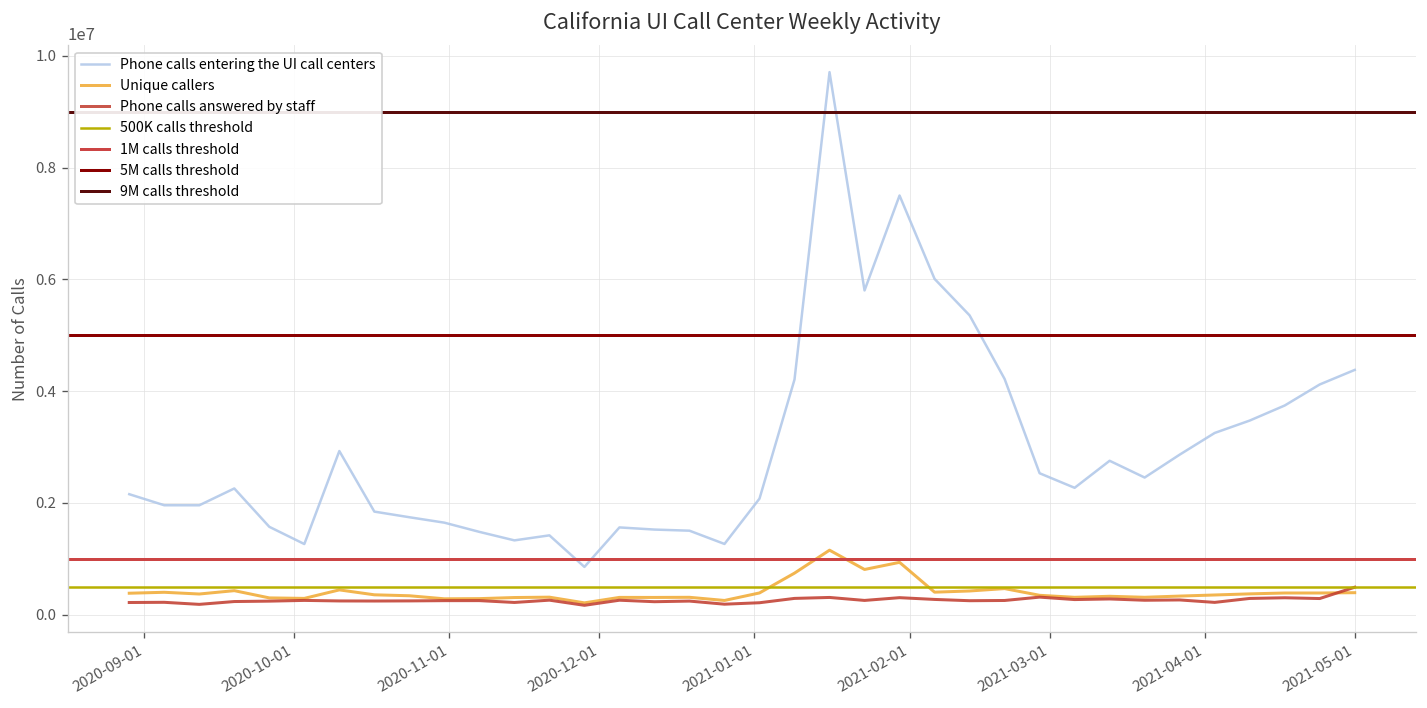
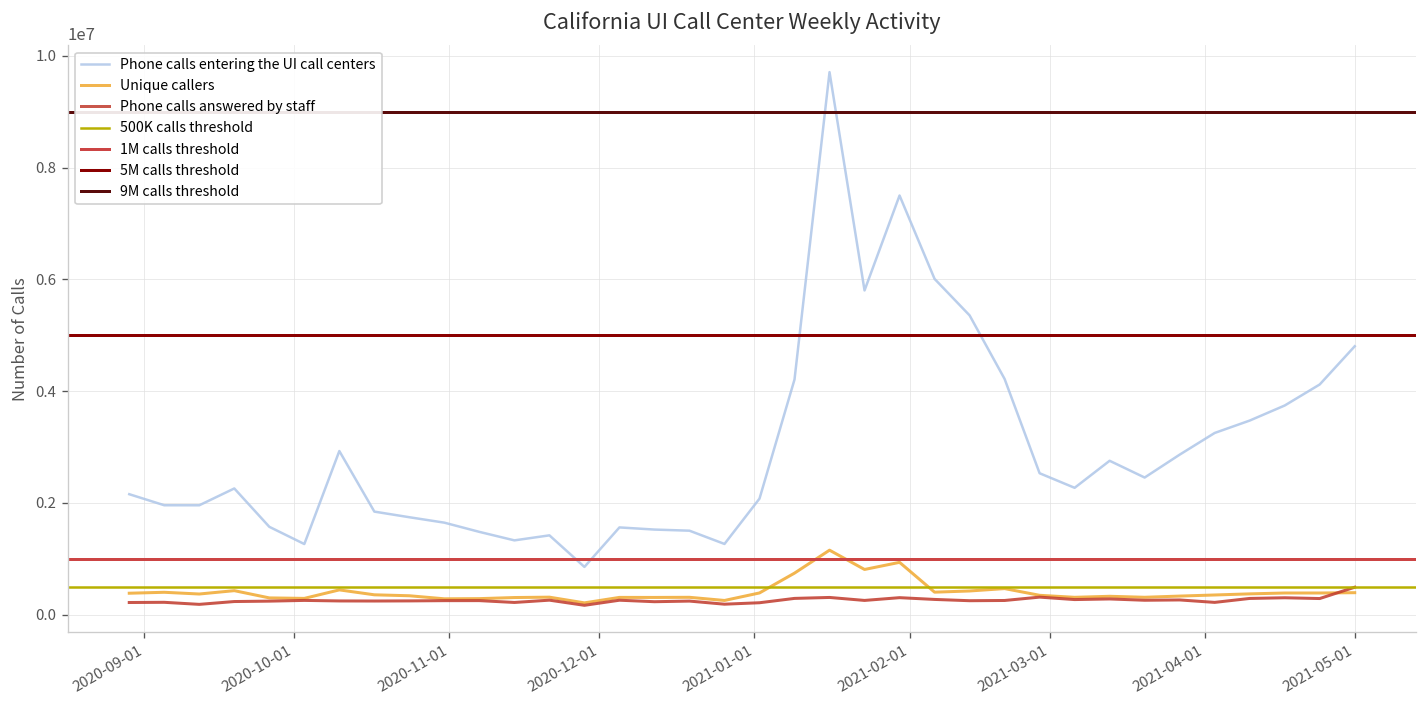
Phone calls entering the UI call centers, 2021-05-01: 4400000 -> 4800000
